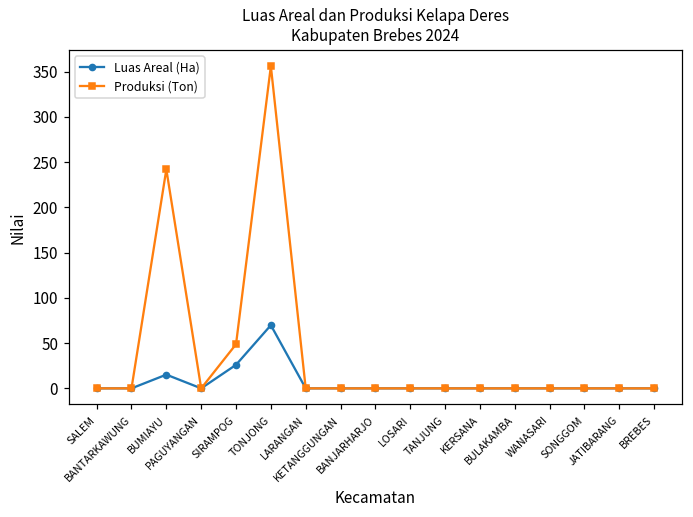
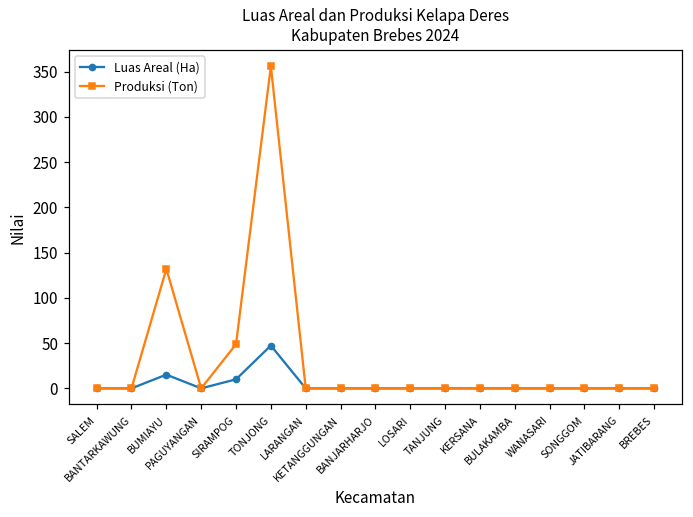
Produksi (Ton), BUMIAYU: 240 -> 130
Luas Areal (Ha), SIRAMPOG: 30 -> 10
Luas Areal (Ha), TONJONG: 70 -> 50
